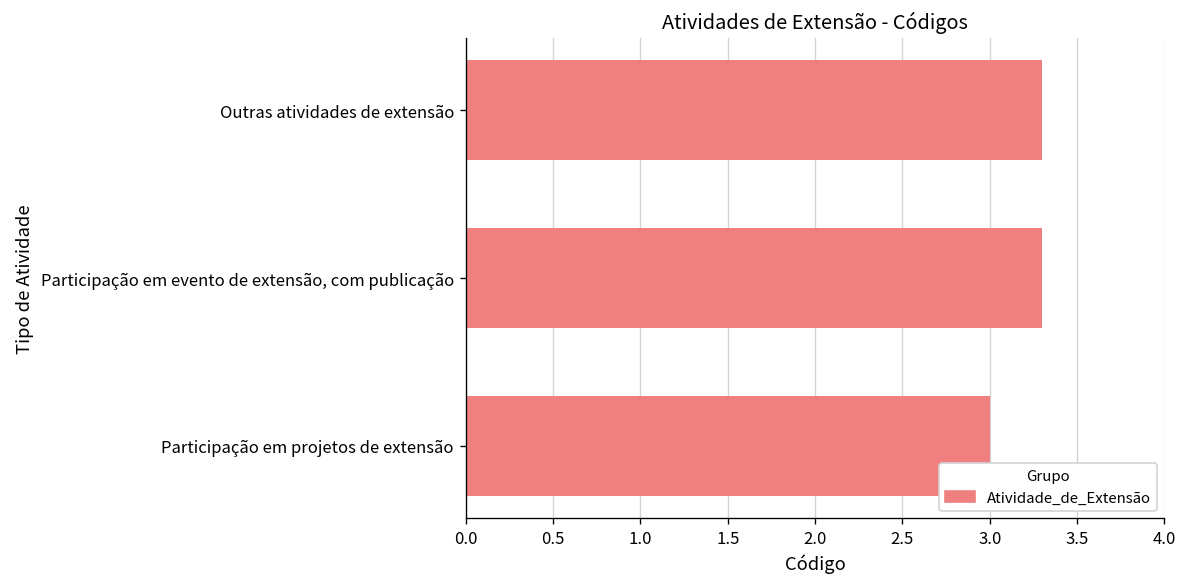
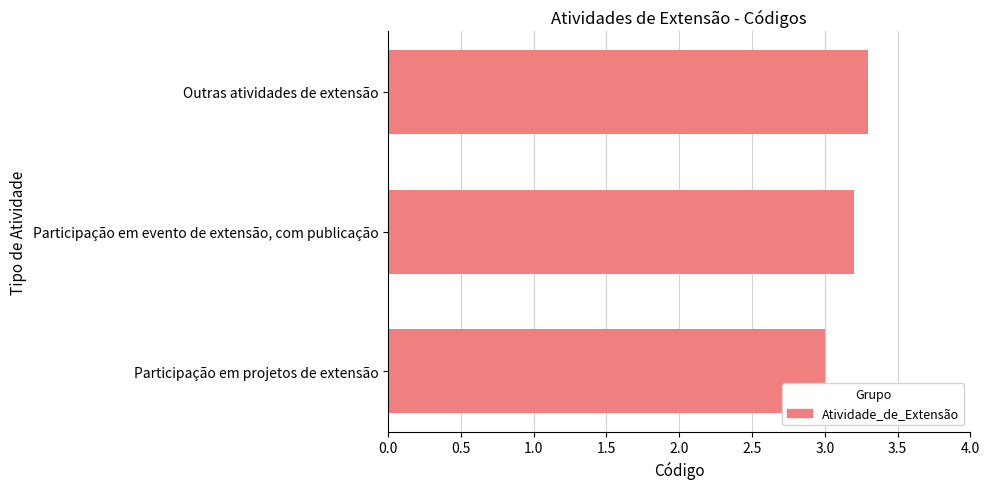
Participação em evento de extensão, com publicação: 3.3 -> 3.2
